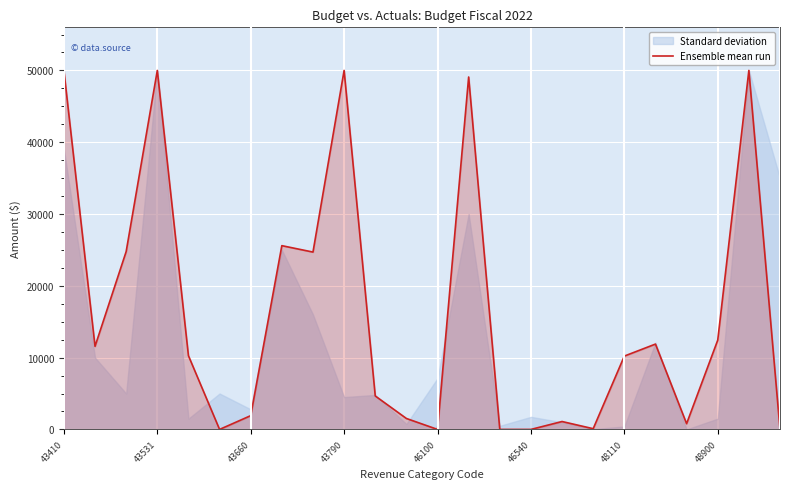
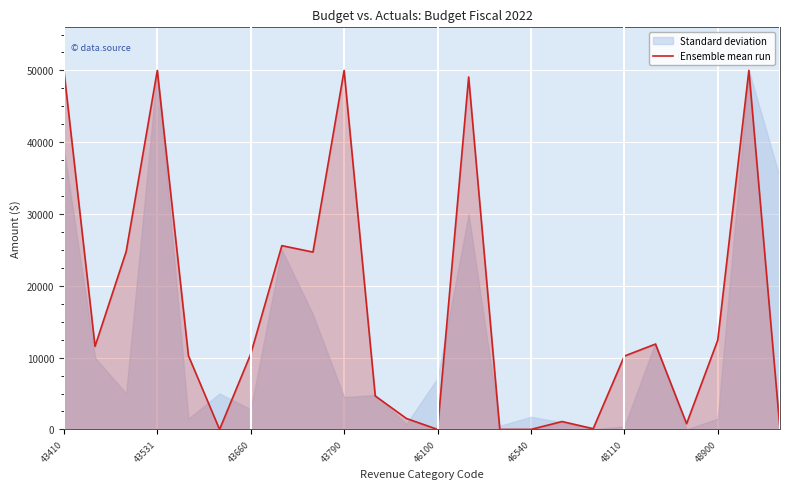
Ensemble mean run, 43660: 2000 -> 10000
